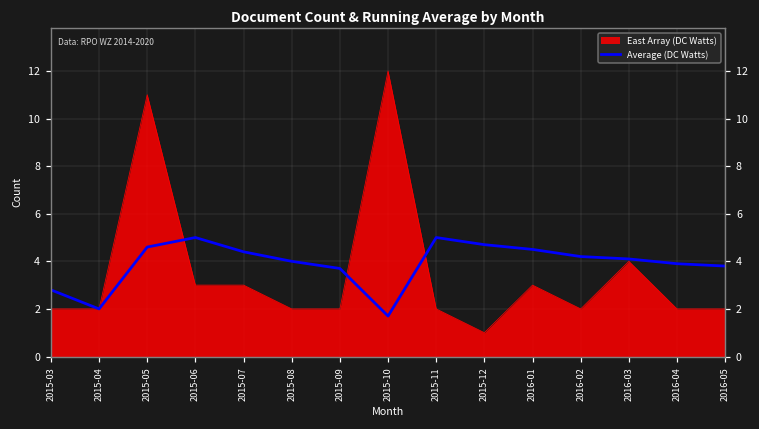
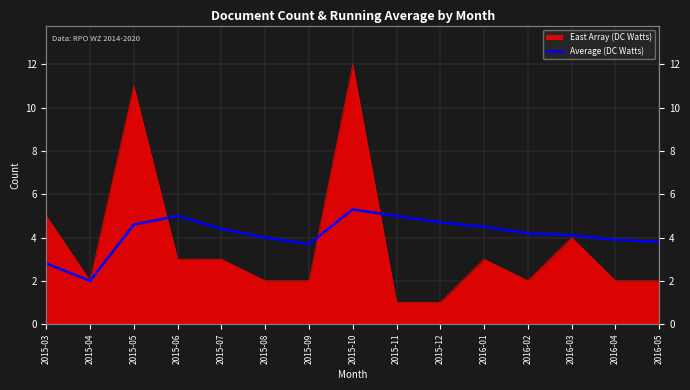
East Array (DC Watts), 2015-03: 2 -> 5
Average (DC Watts), 2015-10: 1.7 -> 5.3
East Array (DC Watts), 2015-11: 2 -> 1
